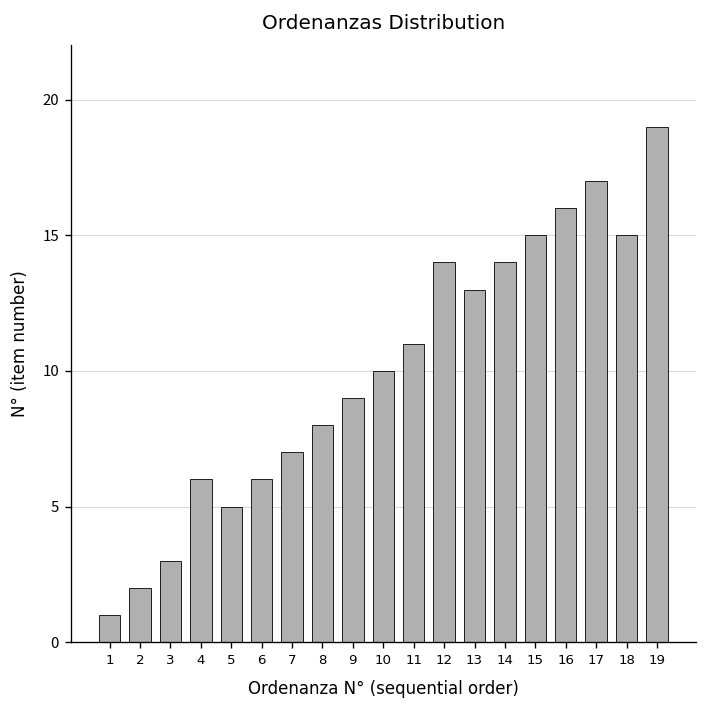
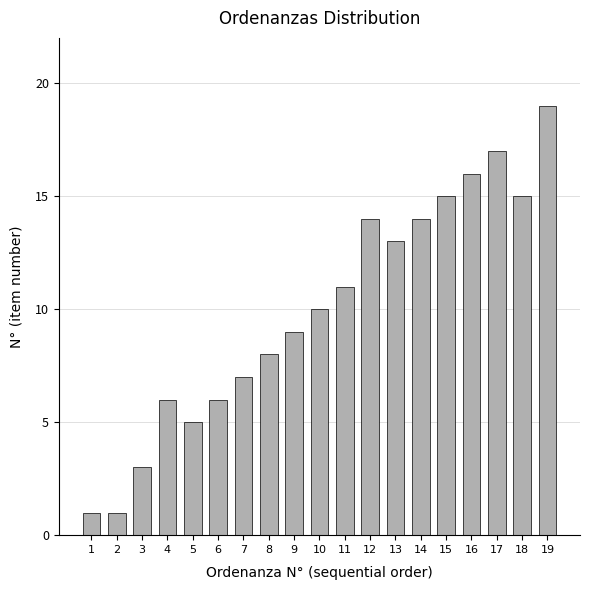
2: 2 -> 1
